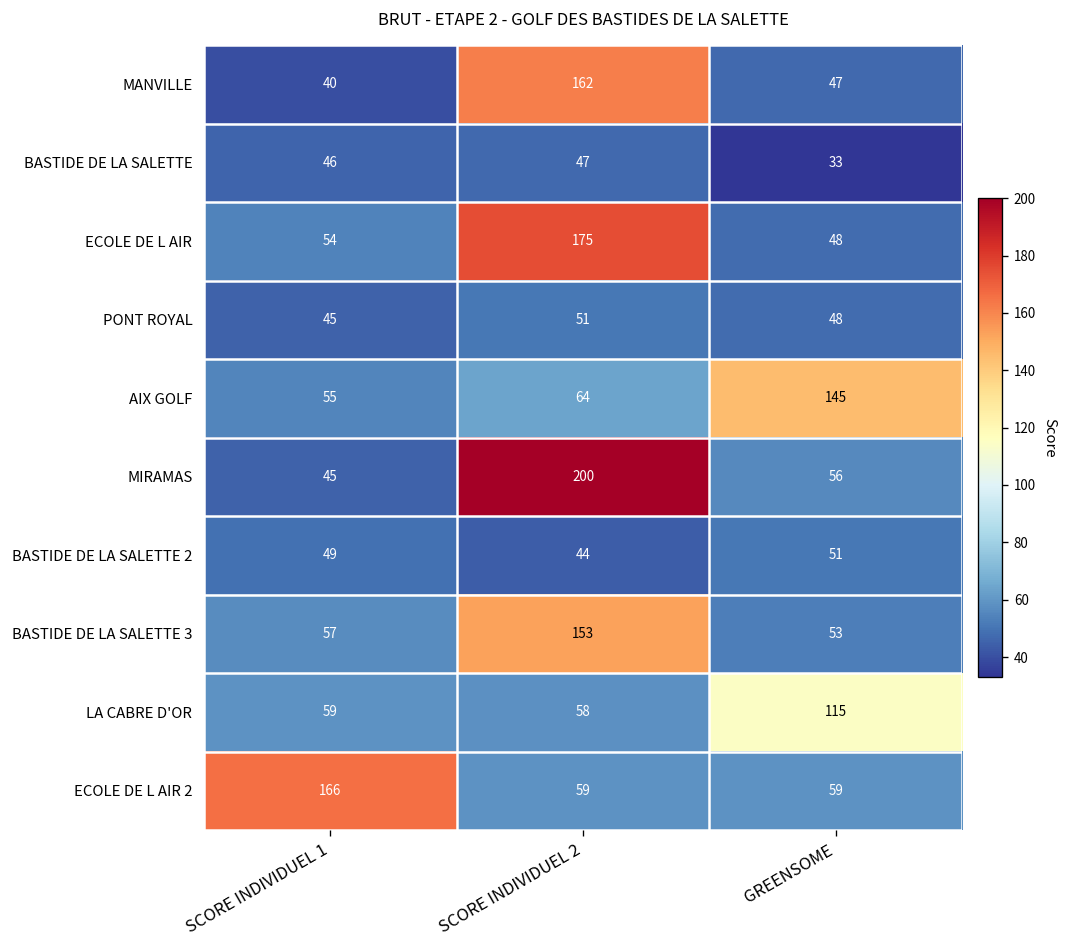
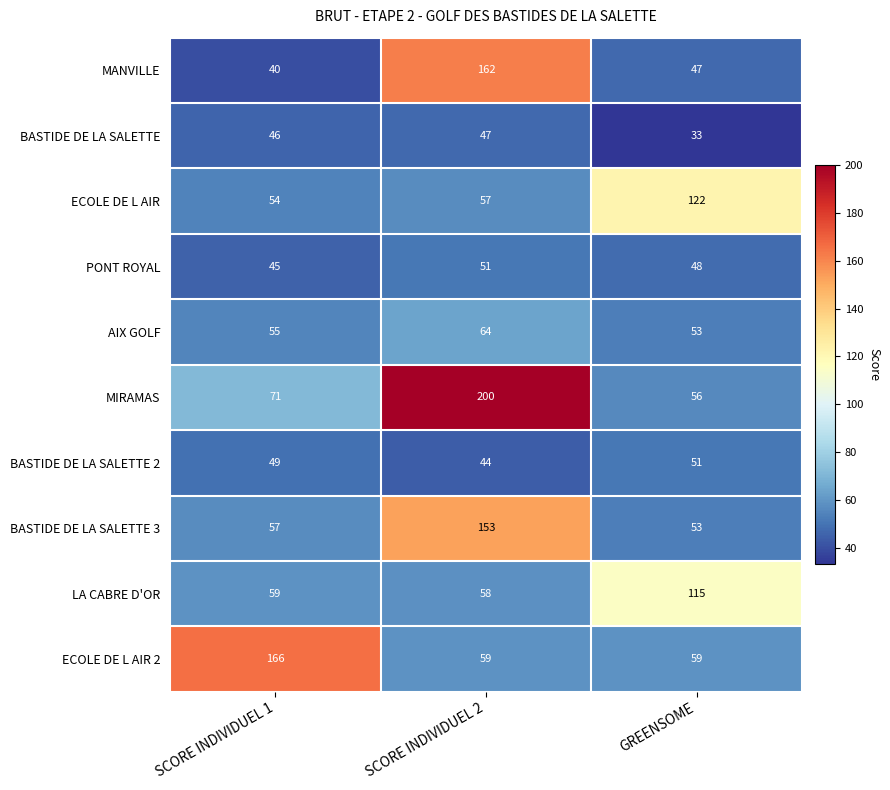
ECOLE DE L AIR, SCORE INDIVIDUEL 2: 175 -> 57
ECOLE DE L AIR, GREENSOME: 48 -> 122
AIX GOLF, GREENSOME: 145 -> 53
MIRAMAS, SCORE INDIVIDUEL 1: 45 -> 71
